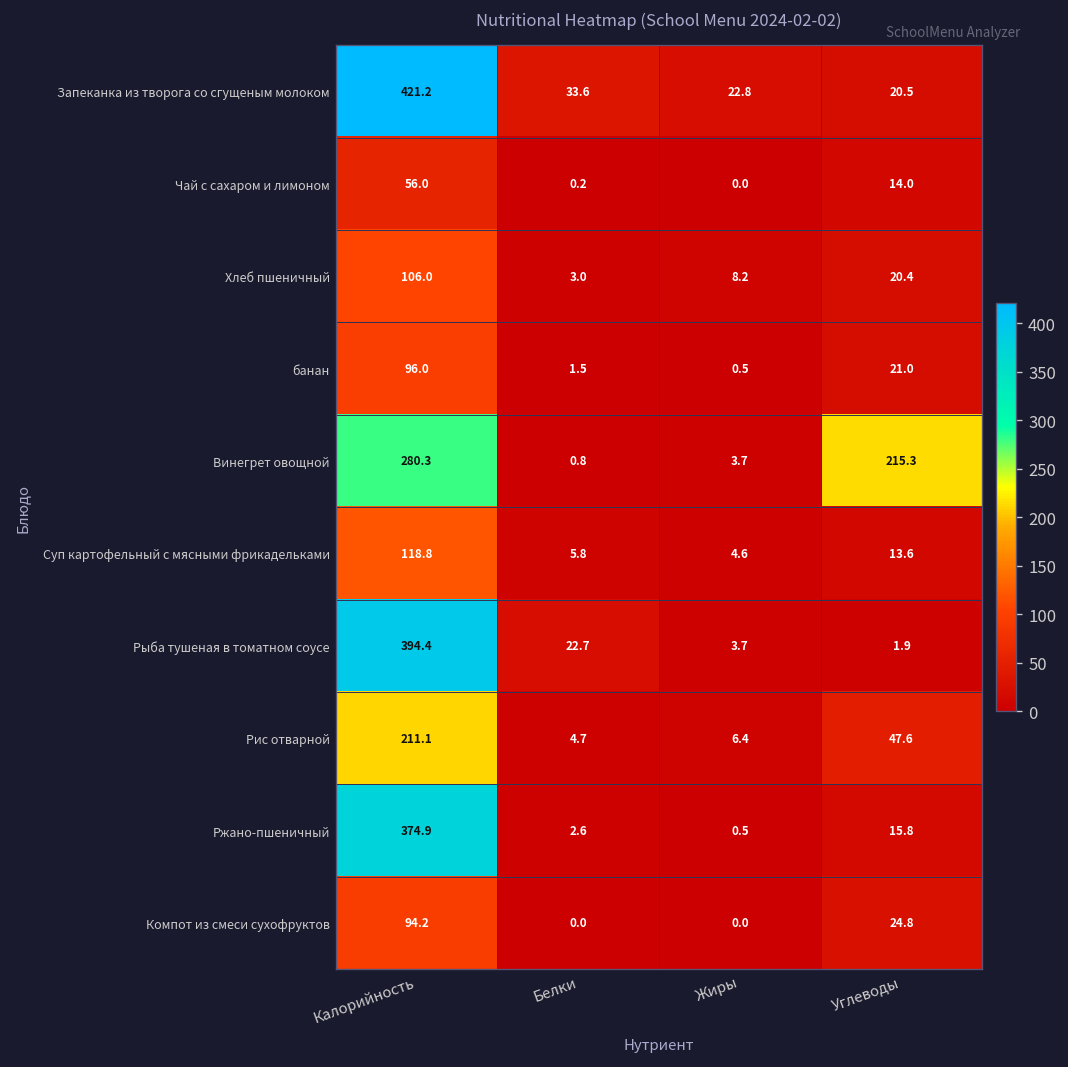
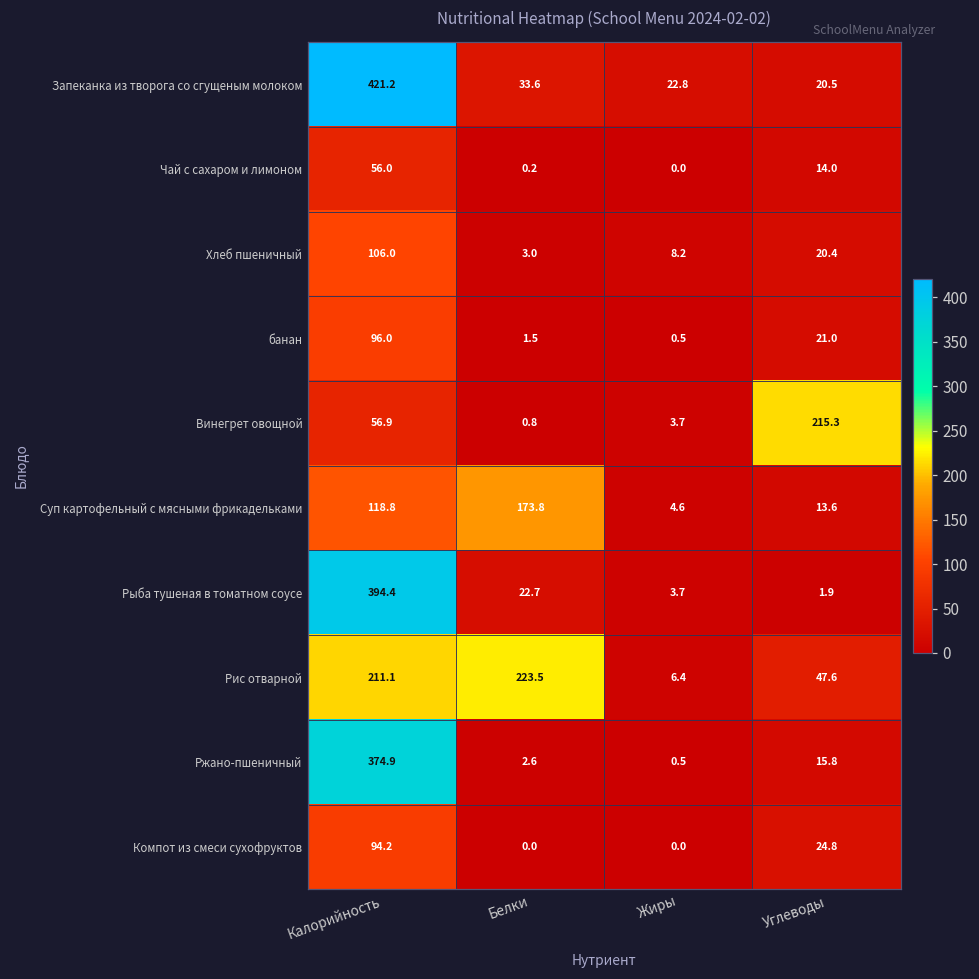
Винегрет овощной, Калорийность: 280.3 -> 56.9
Суп картофельный с мясными фрикадельками, Белки: 5.8 -> 173.8
Рис отварной, Белки: 4.7 -> 223.5
